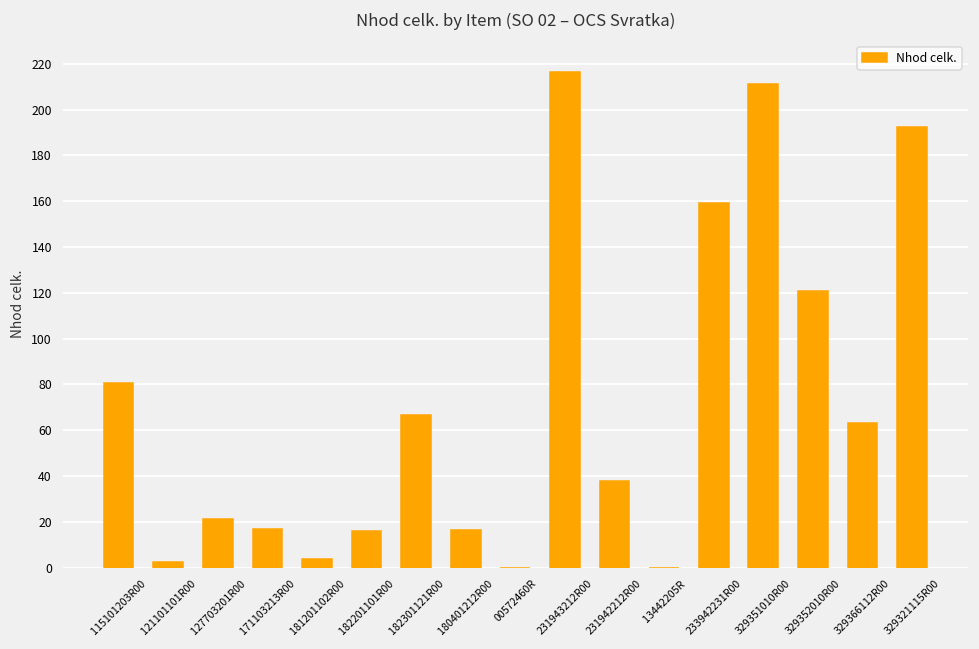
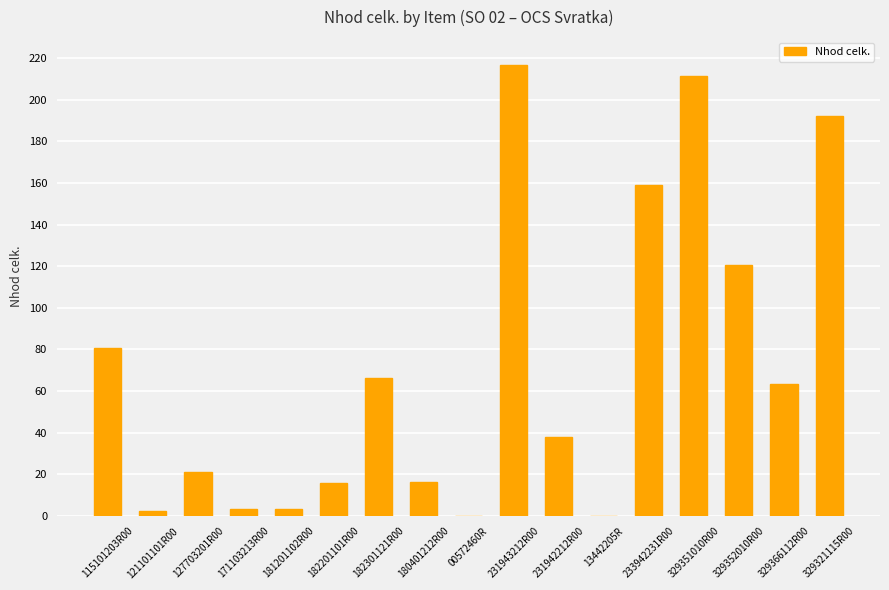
171103213R00: 17 -> 3
